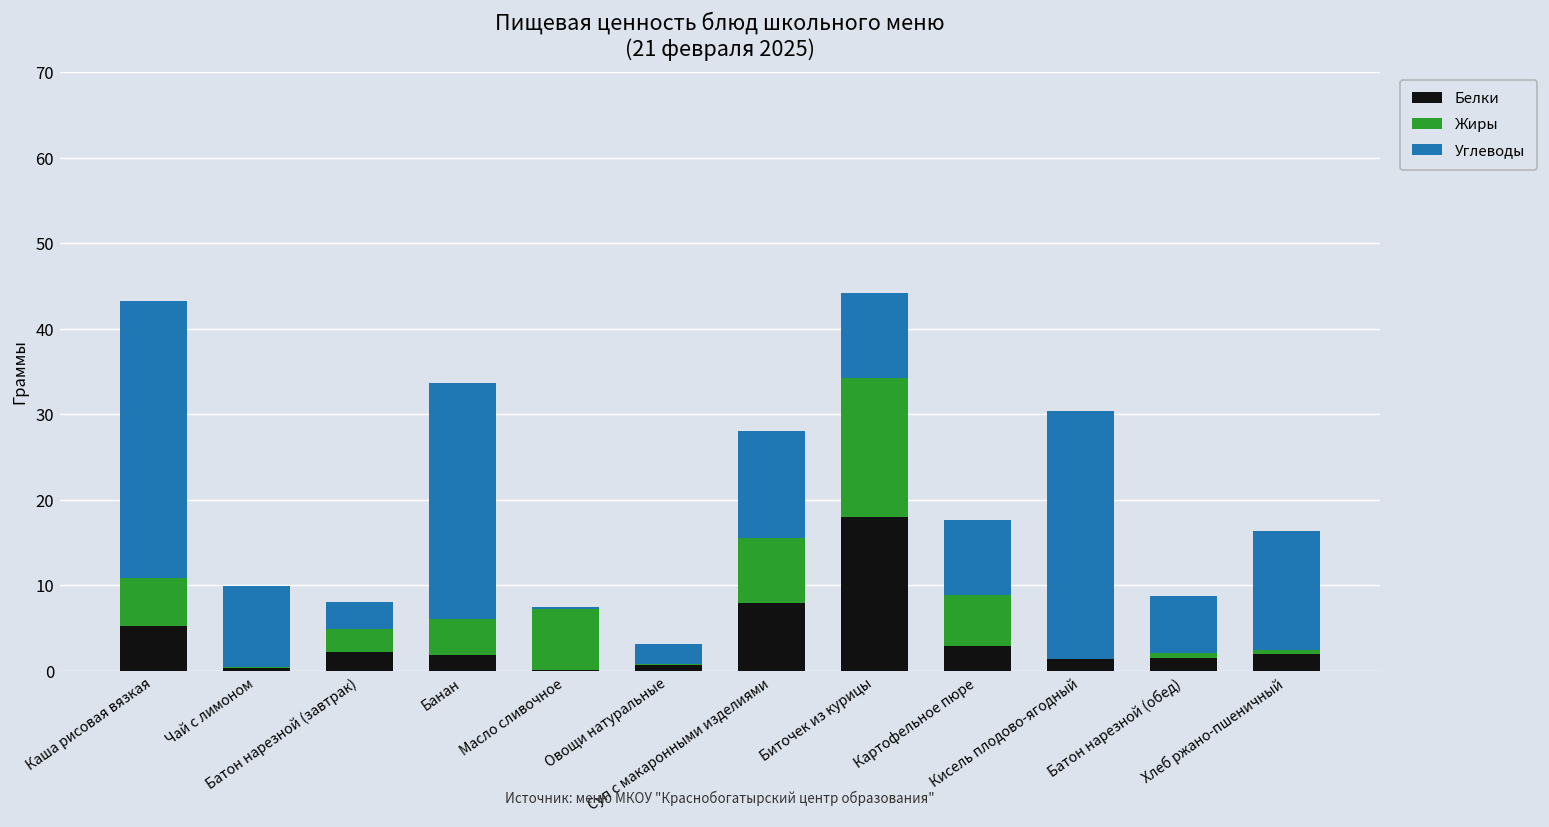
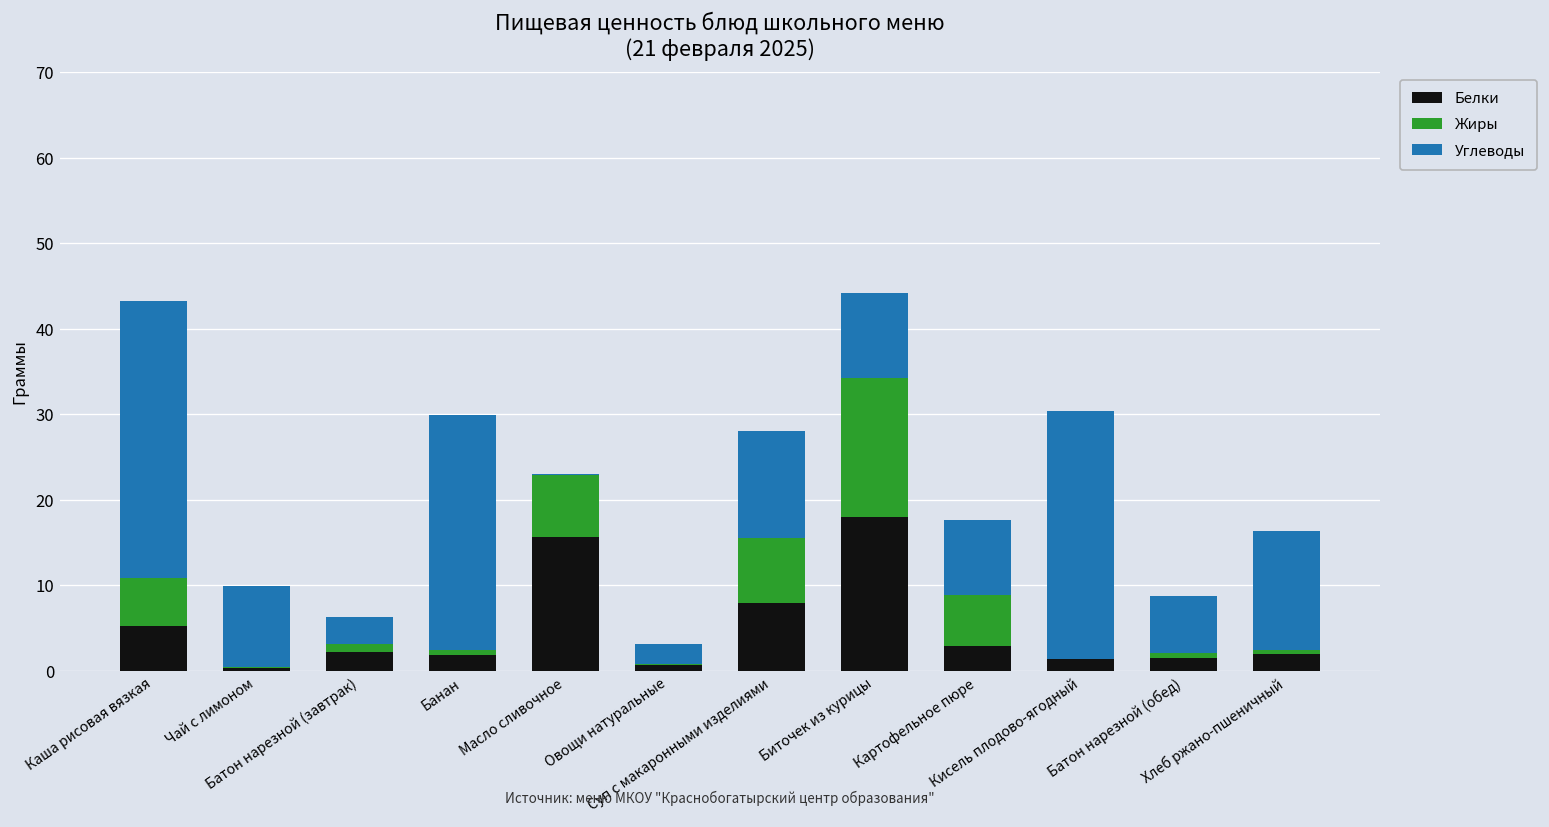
Жиры, Батон нарезной (завтрак): 3 -> 1
Жиры, Банан: 4 -> 1
Белки, Масло сливочное: 0 -> 16
